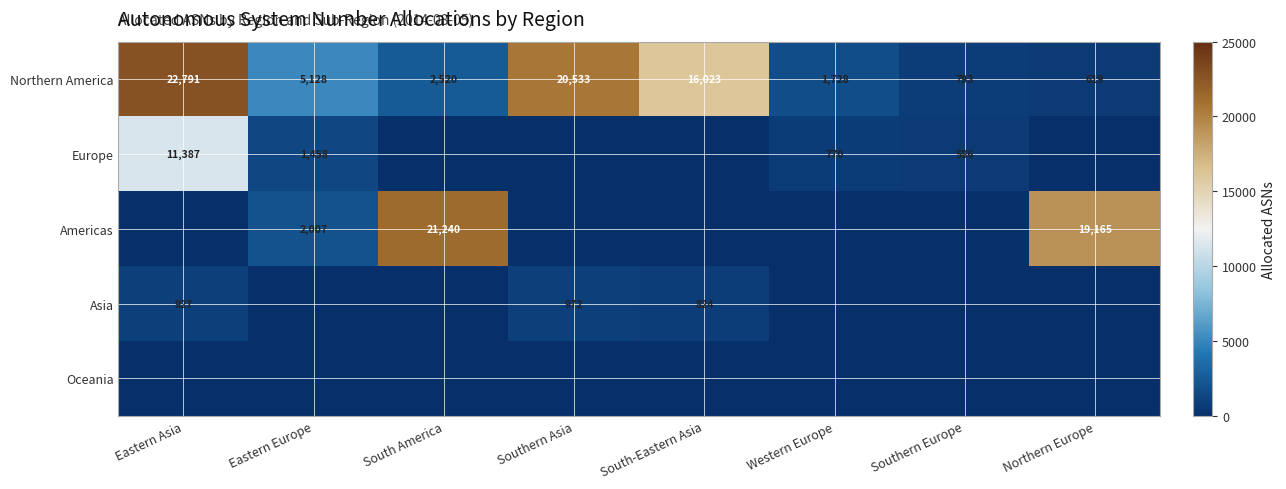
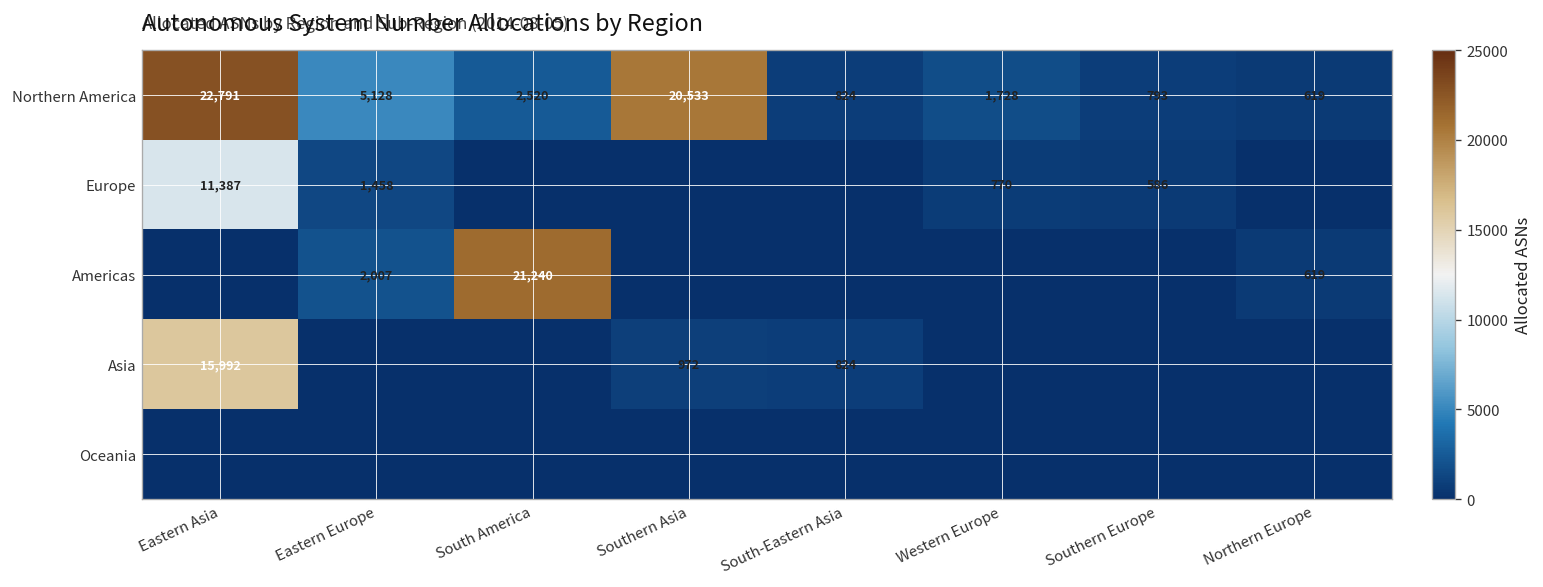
Northern America, South-Eastern Asia: 16,023 -> 824
Americas, Northern Europe: 19,165 -> 619
Asia, Eastern Asia: 927 -> 15,992
